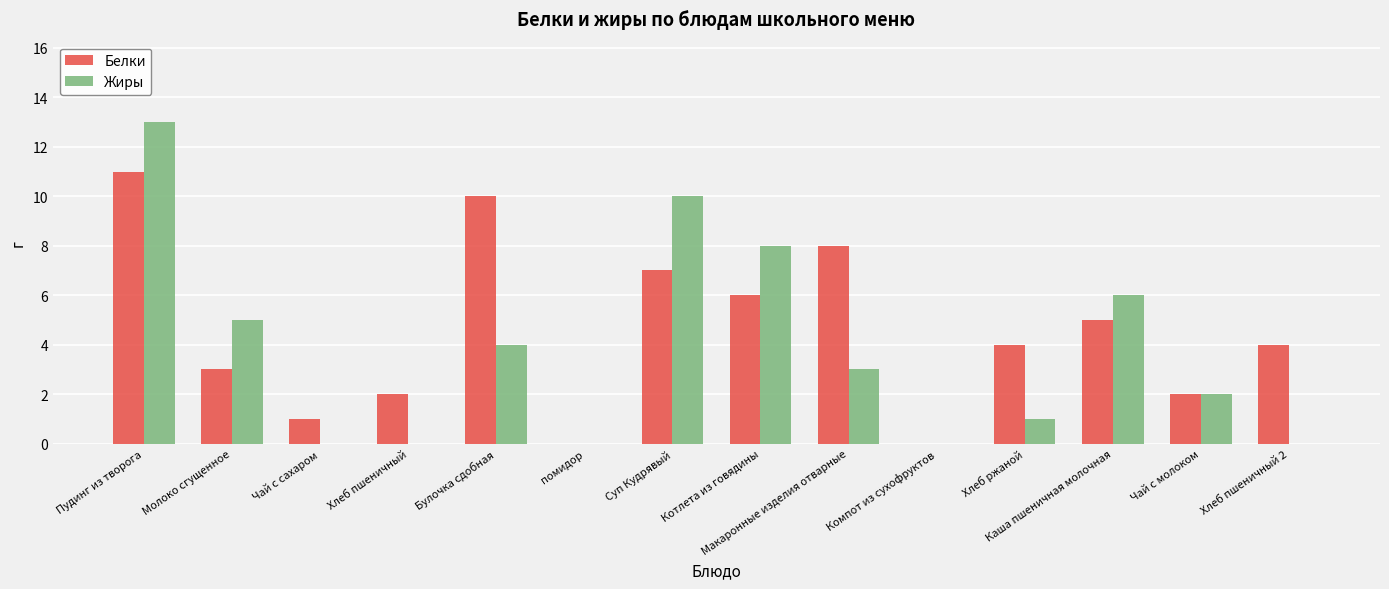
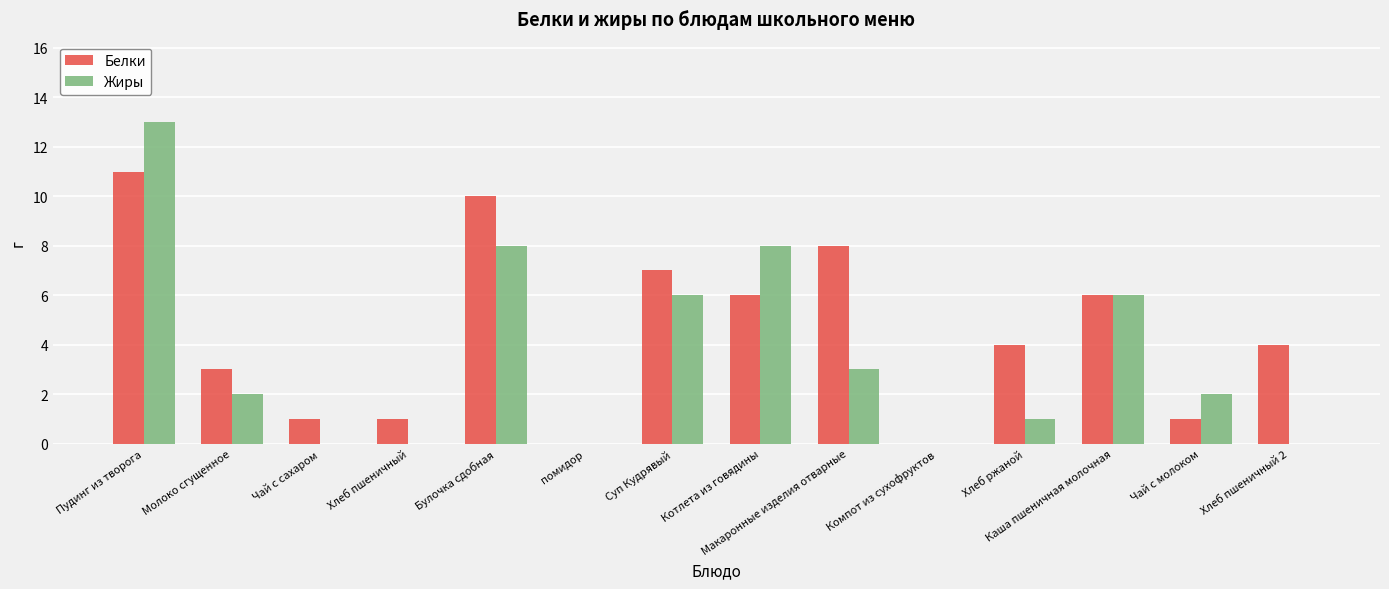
Жиры, Молоко сгущенное: 5 -> 2
Белки, Хлеб пшеничный: 2 -> 1
Жиры, Булочка сдобная: 4 -> 8
Жиры, Суп Кудрявый: 10 -> 6
Белки, Каша пшеничная молочная: 5 -> 6
Белки, Чай с молоком: 2 -> 1
